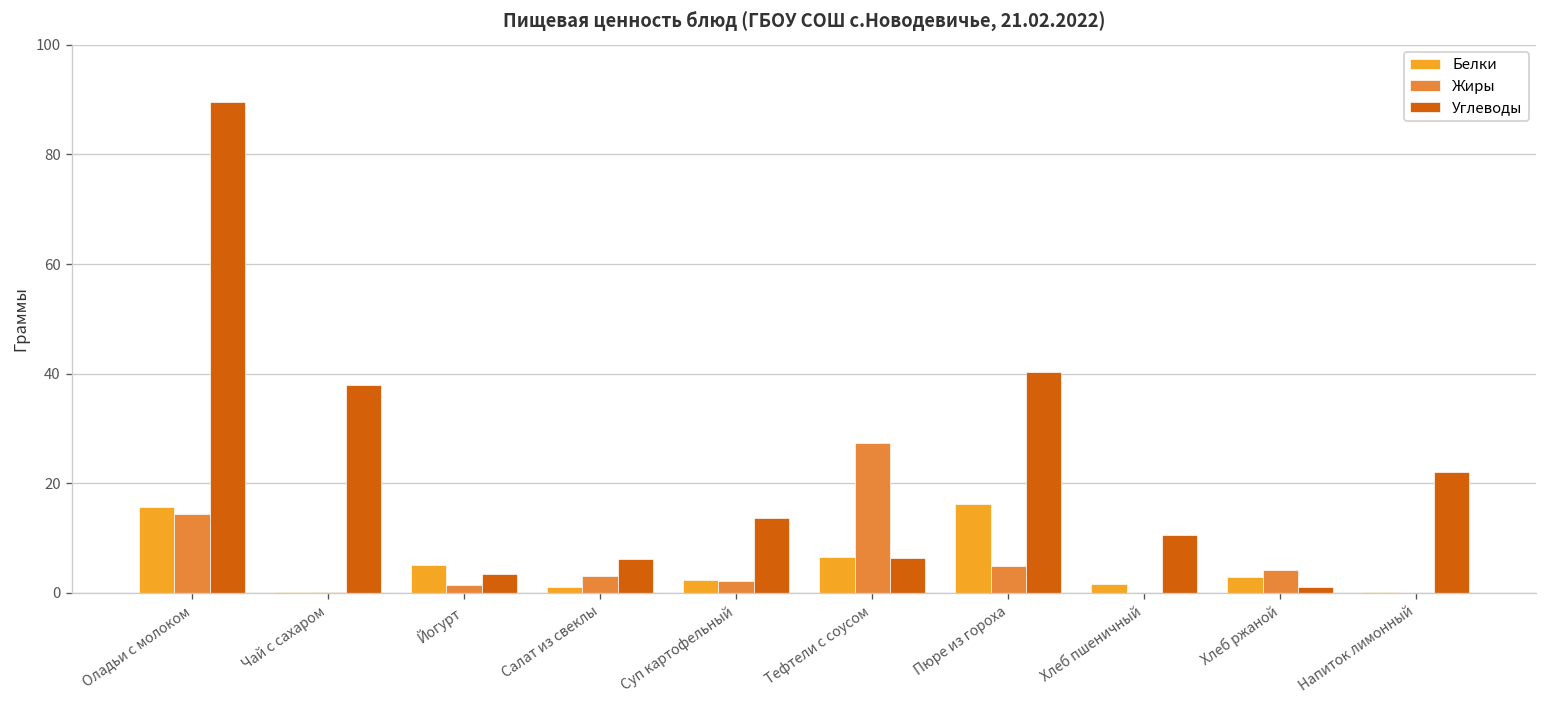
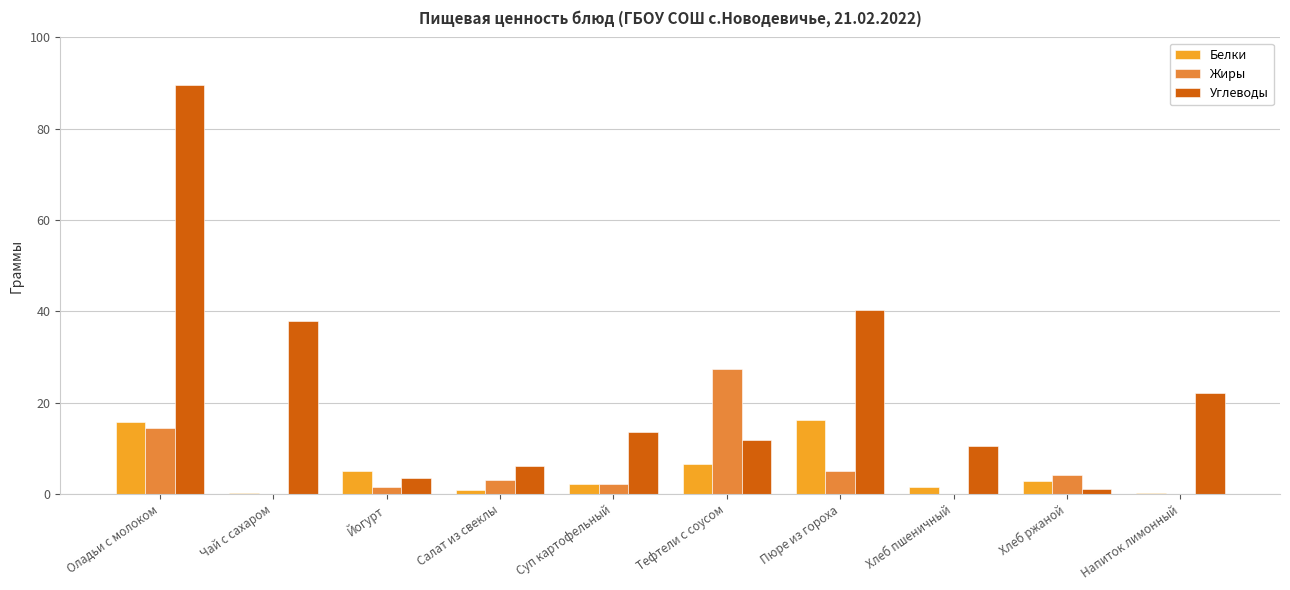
Углеводы, Тефтели с соусом: 6 -> 12
